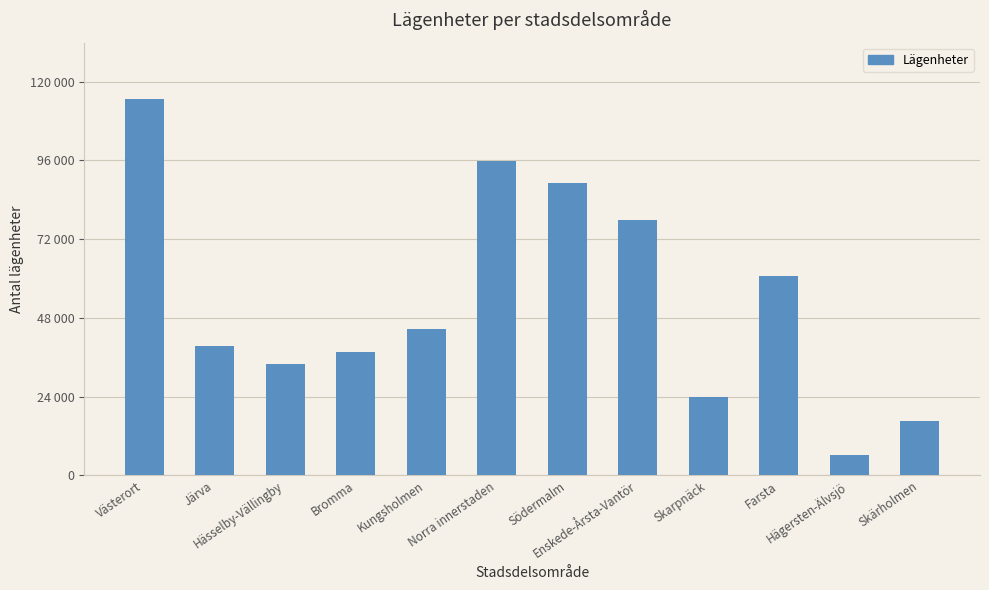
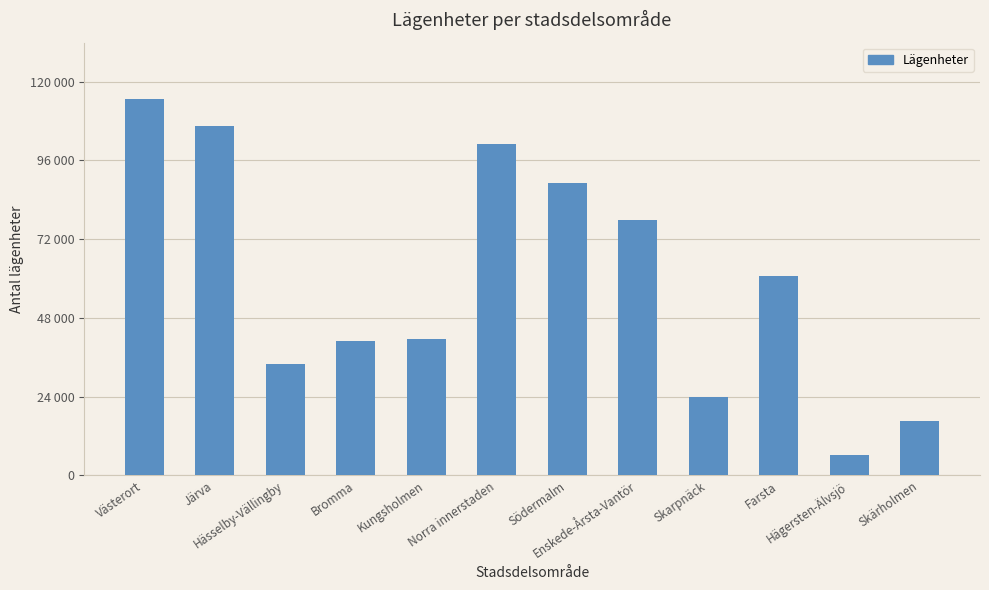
Järva: 40000 -> 106000
Bromma: 38000 -> 41000
Kungsholmen: 45000 -> 41000
Norra innerstaden: 96000 -> 101000
